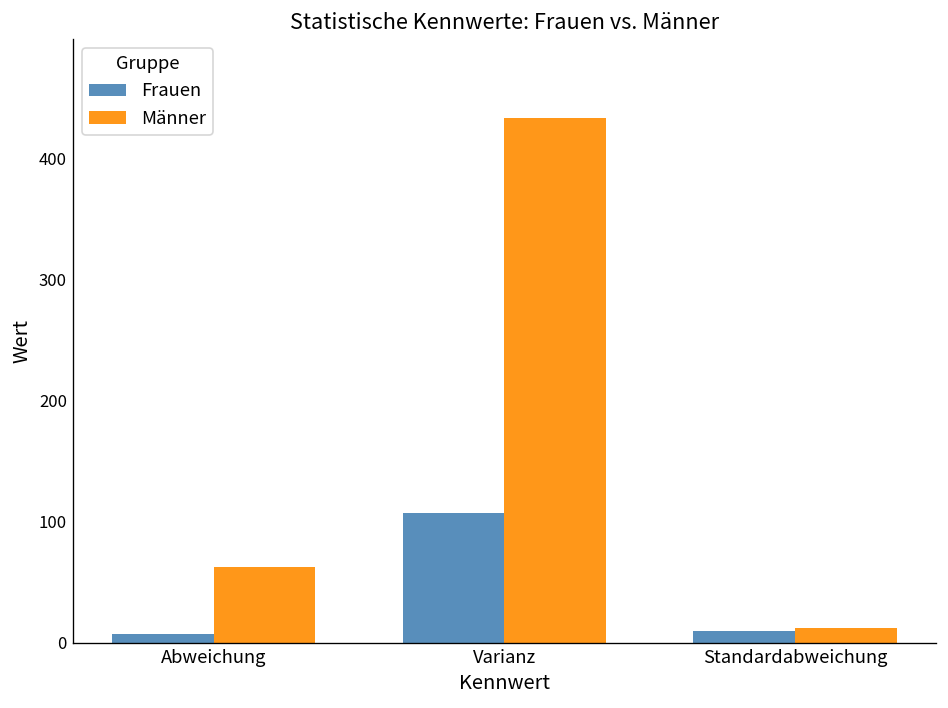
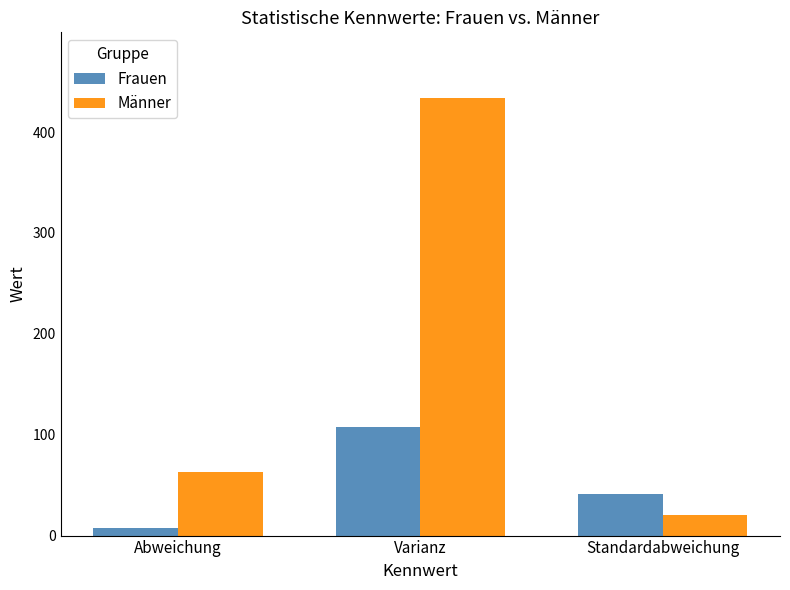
Frauen, Standardabweichung: 10 -> 41
Männer, Standardabweichung: 13 -> 21
